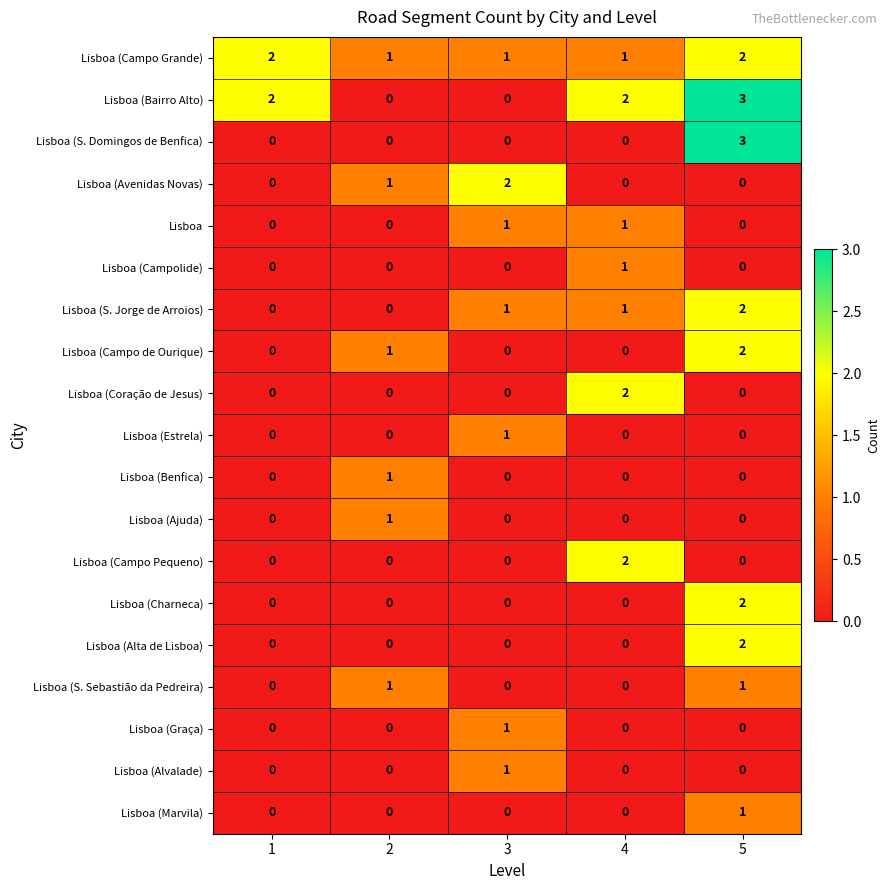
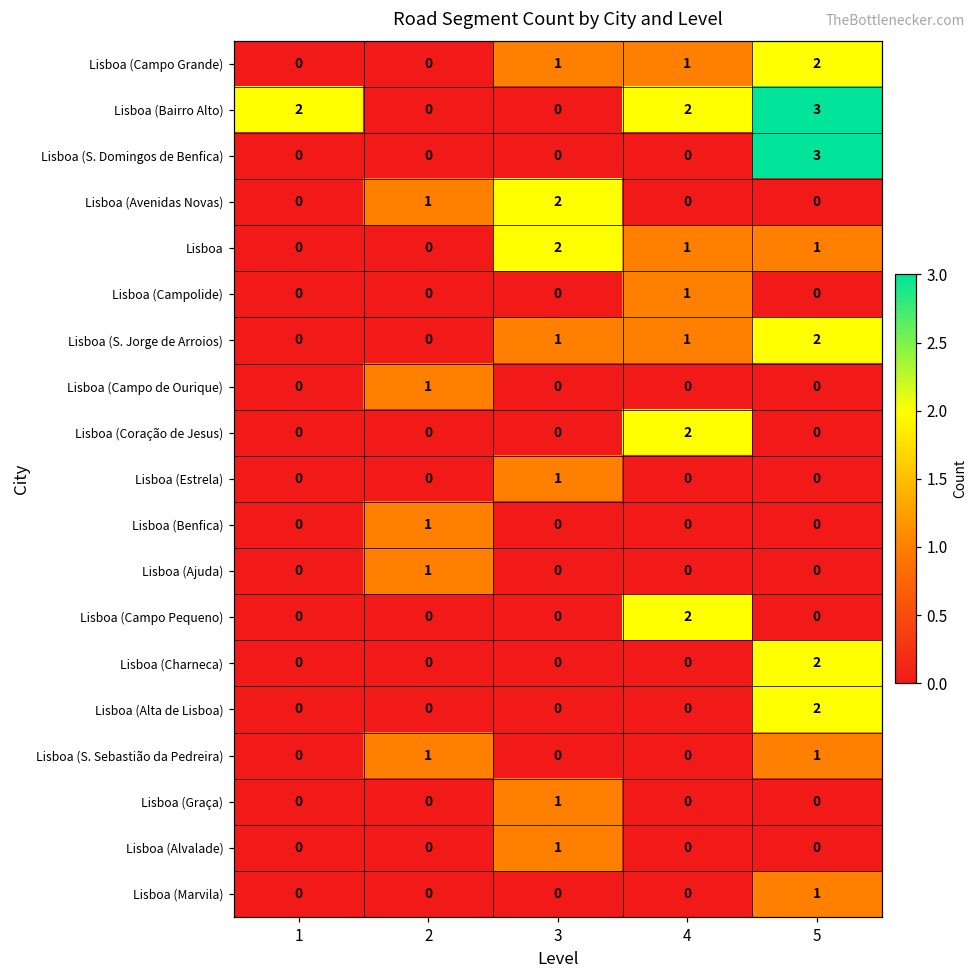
Lisboa (Campo Grande), 1: 2 -> 0
Lisboa (Campo Grande), 2: 1 -> 0
Lisboa, 3: 1 -> 2
Lisboa, 5: 0 -> 1
Lisboa (Campo de Ourique), 5: 2 -> 0
